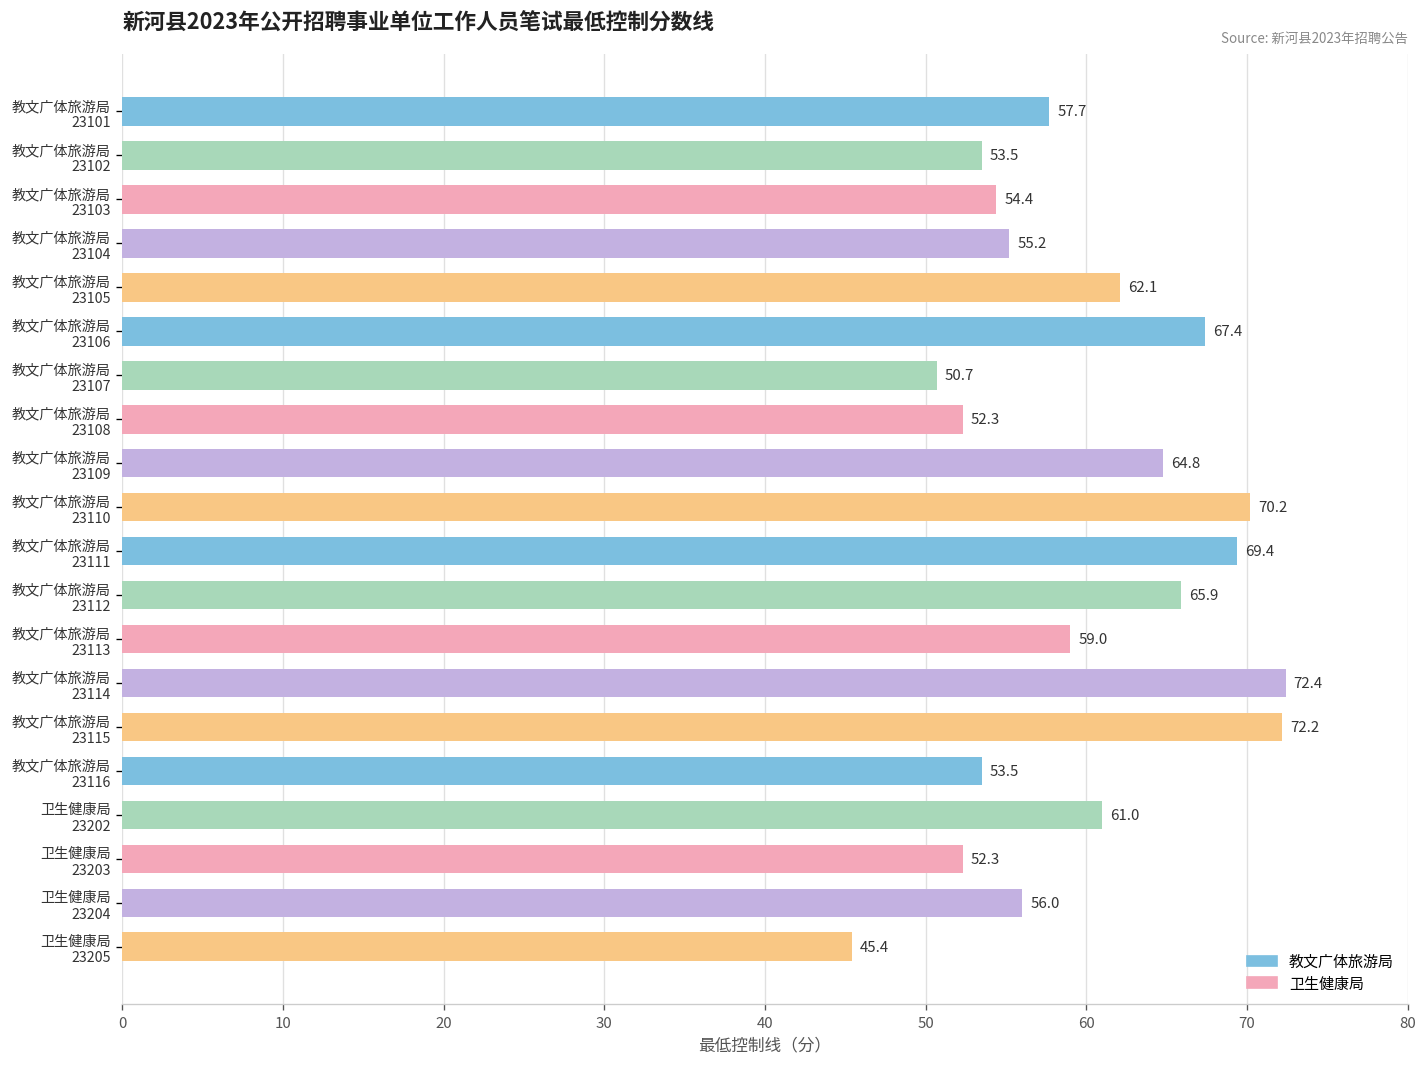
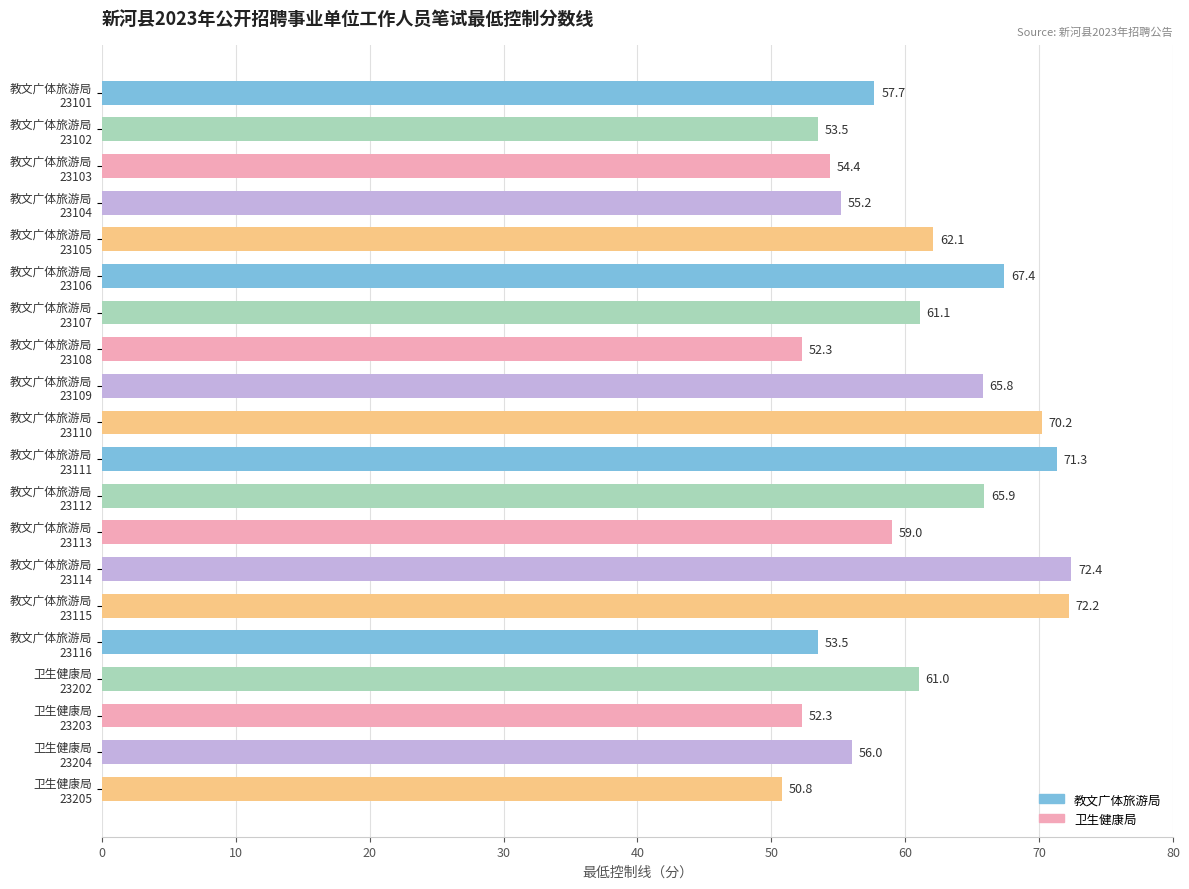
教文广体旅游局 23107: 50.7 -> 61.1
教文广体旅游局 23109: 64.8 -> 65.8
教文广体旅游局 23111: 69.4 -> 71.3
卫生健康局 23205: 45.4 -> 50.8
